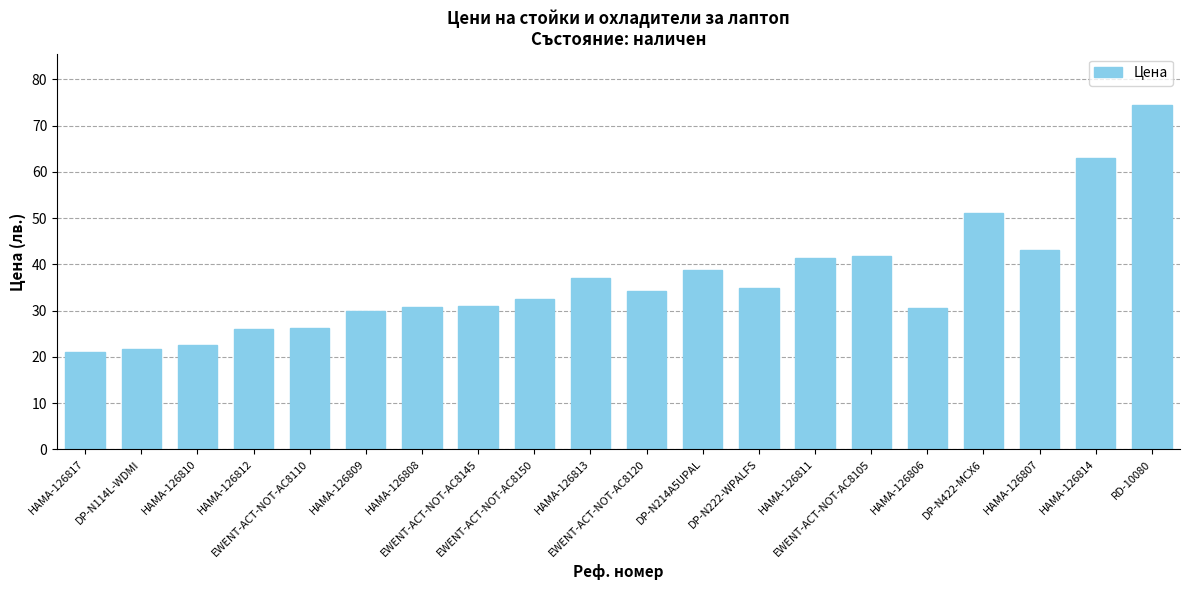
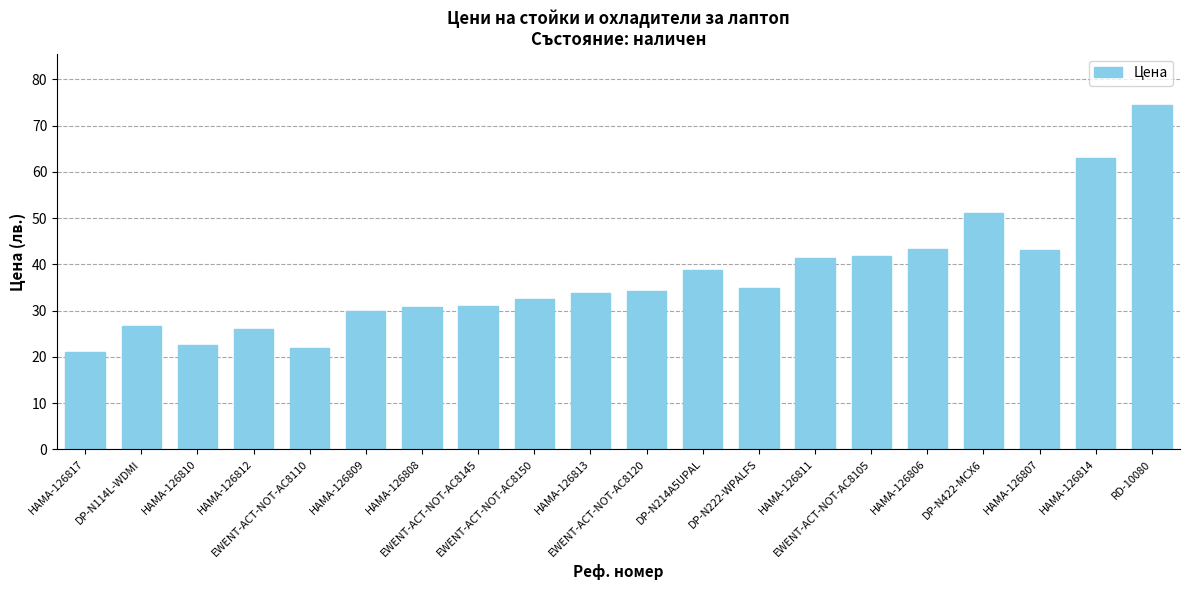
DP-N114L-WDMI: 22 -> 27
EWENT-ACT-NOT-AC8110: 26 -> 22
HAMA-126813: 37 -> 34
HAMA-126806: 31 -> 43
